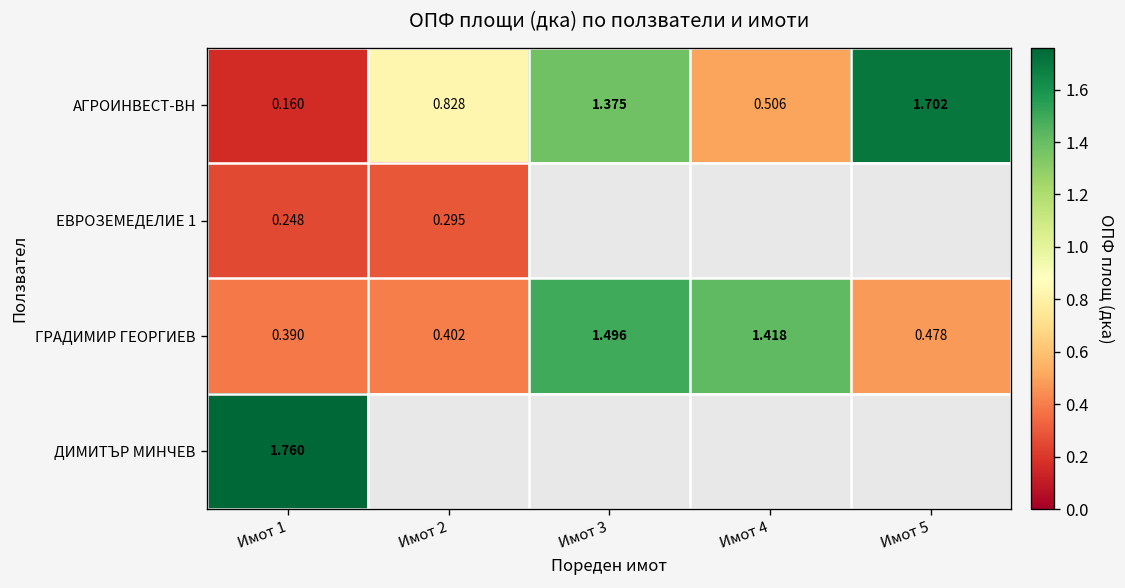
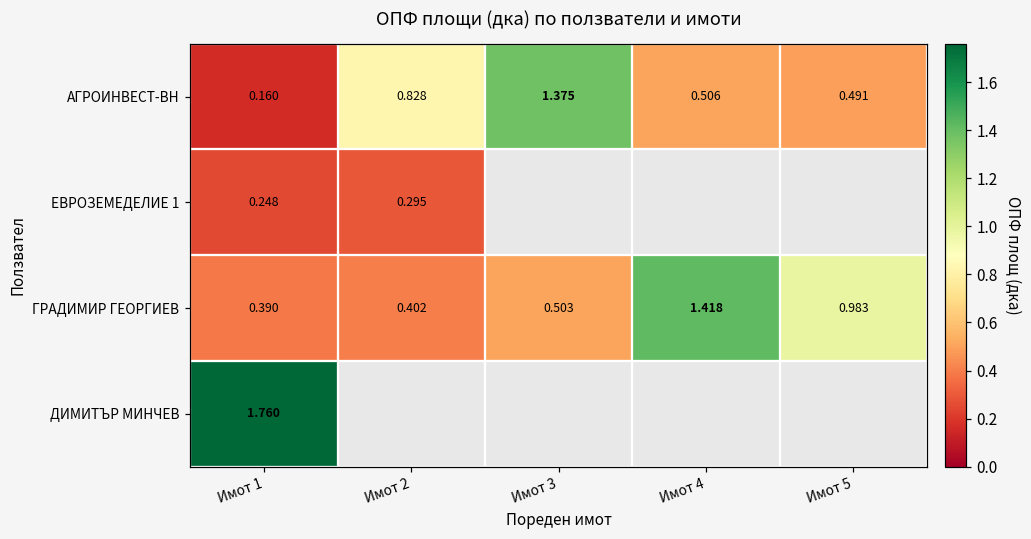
АГРОИНВЕСТ-ВН, Имот 5: 1.702 -> 0.491
ГРАДИМИР ГЕОРГИЕВ, Имот 3: 1.496 -> 0.503
ГРАДИМИР ГЕОРГИЕВ, Имот 5: 0.478 -> 0.983
